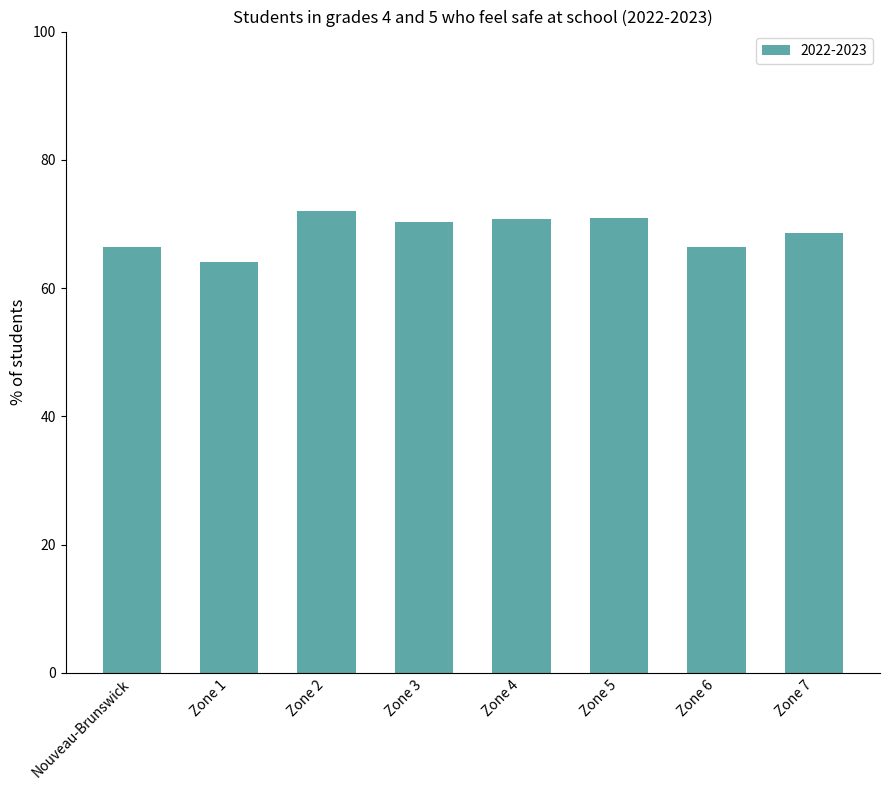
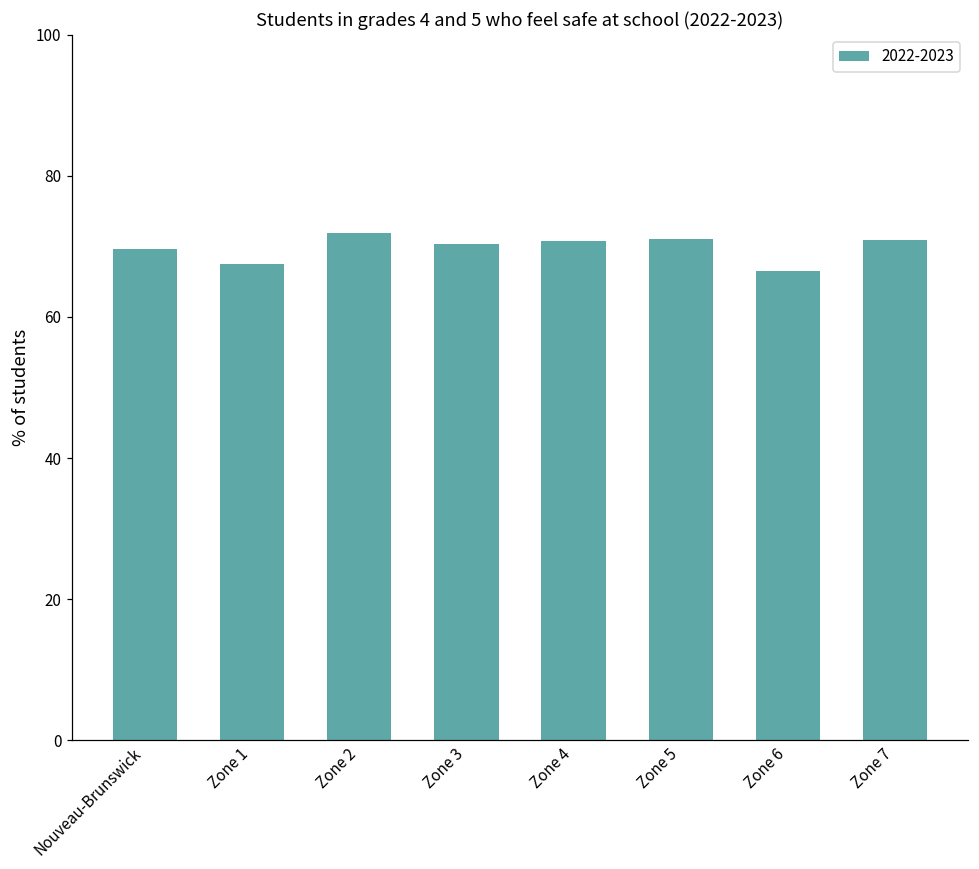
Nouveau-Brunswick: 66 -> 70
Zone 1: 64 -> 68
Zone 7: 69 -> 71
